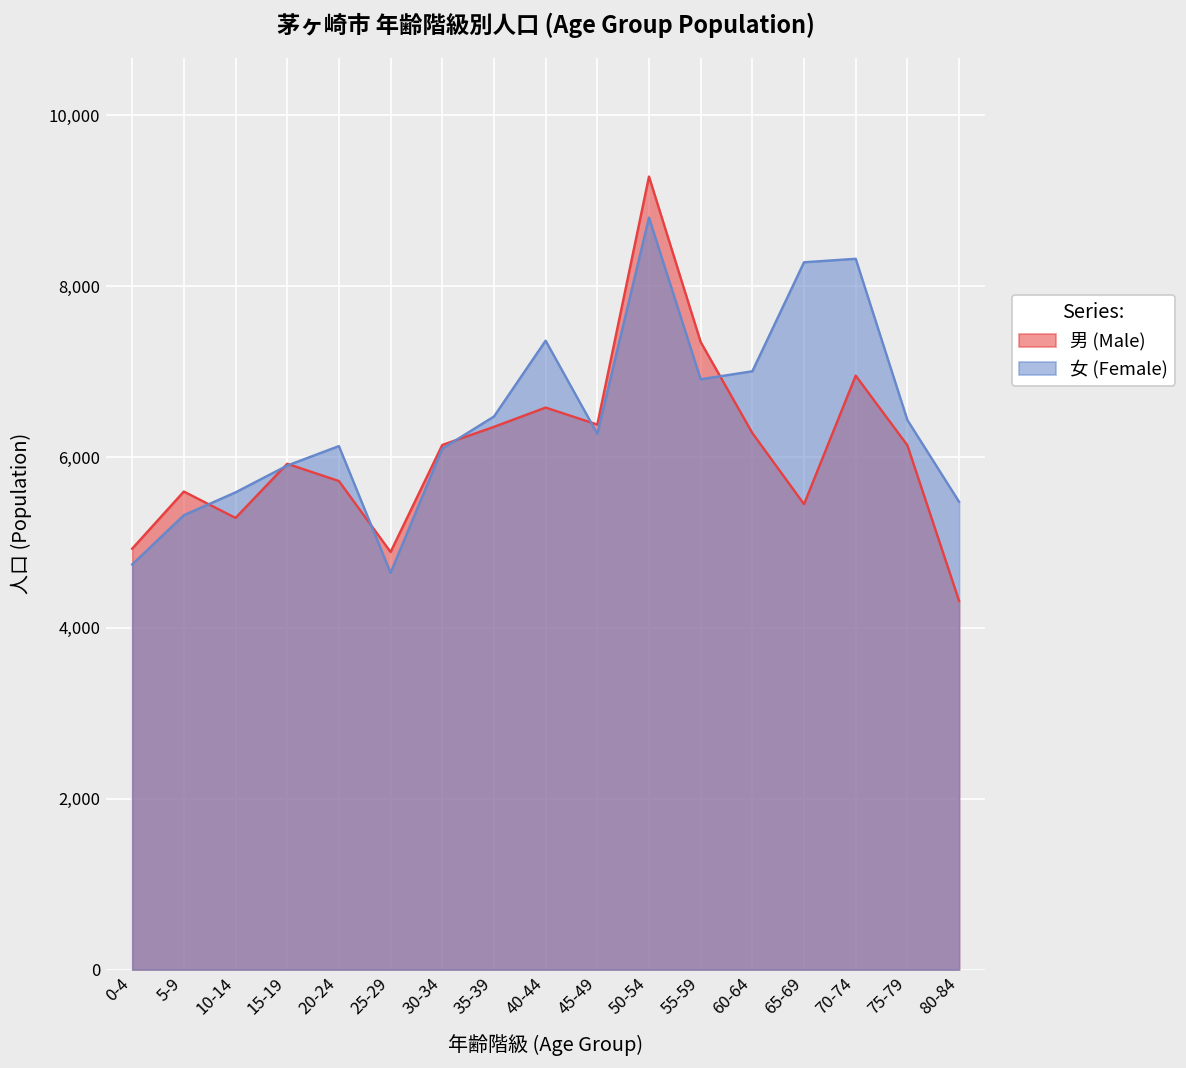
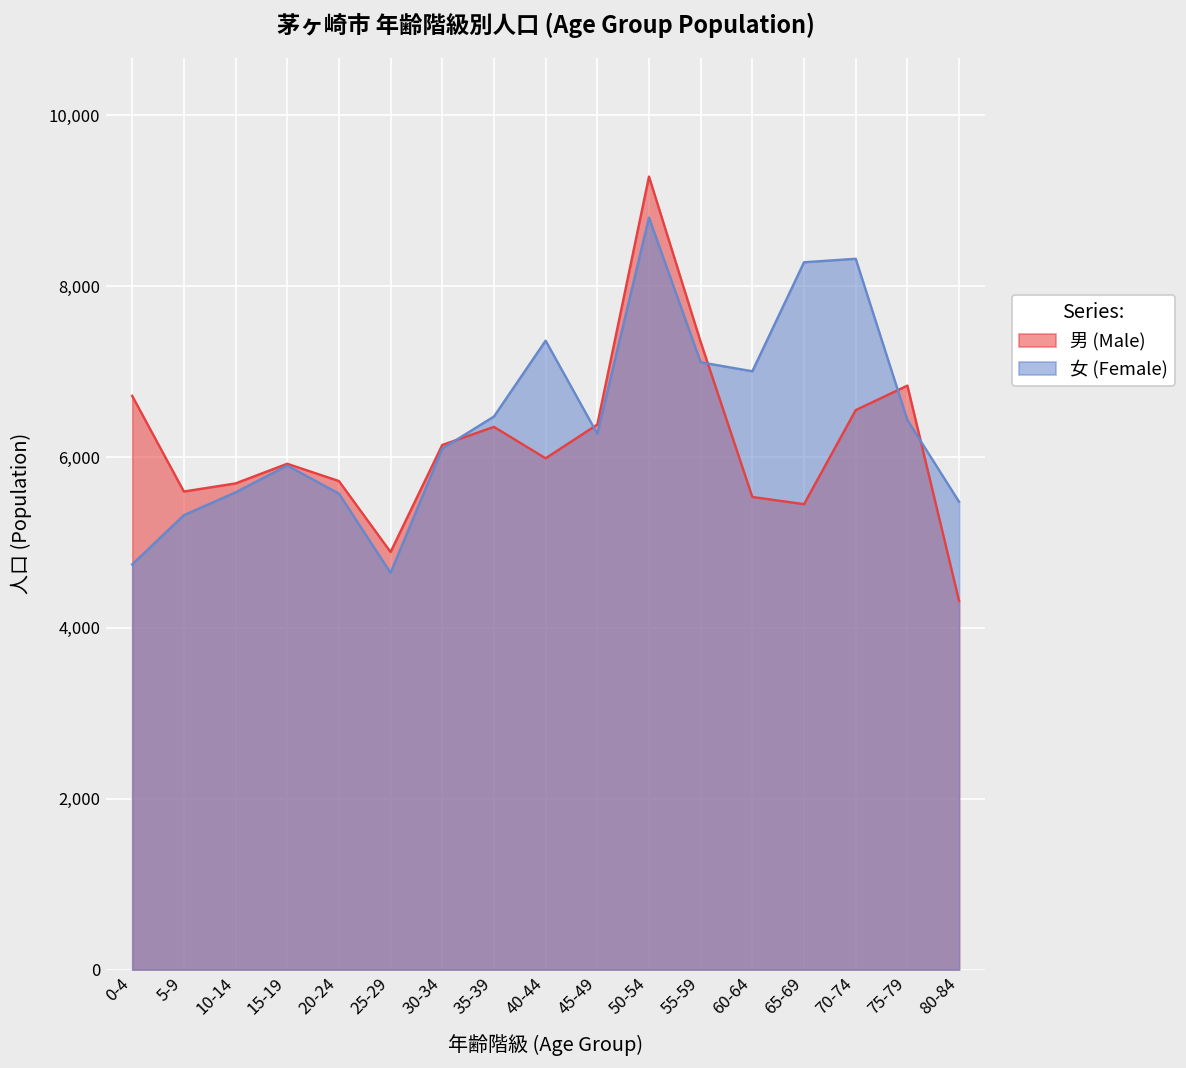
男 (Male), 0-4: 4,900 -> 6,700
男 (Male), 10-14: 5,300 -> 5,700
女 (Female), 20-24: 6,100 -> 5,600
男 (Male), 40-44: 6,600 -> 6,000
女 (Female), 55-59: 6,900 -> 7,100
男 (Male), 60-64: 6,300 -> 5,500
男 (Male), 70-74: 7,000 -> 6,600
男 (Male), 75-79: 6,100 -> 6,800
